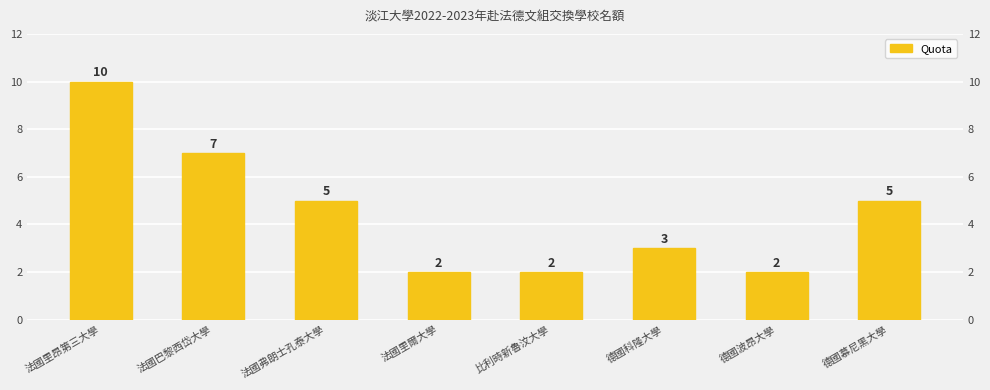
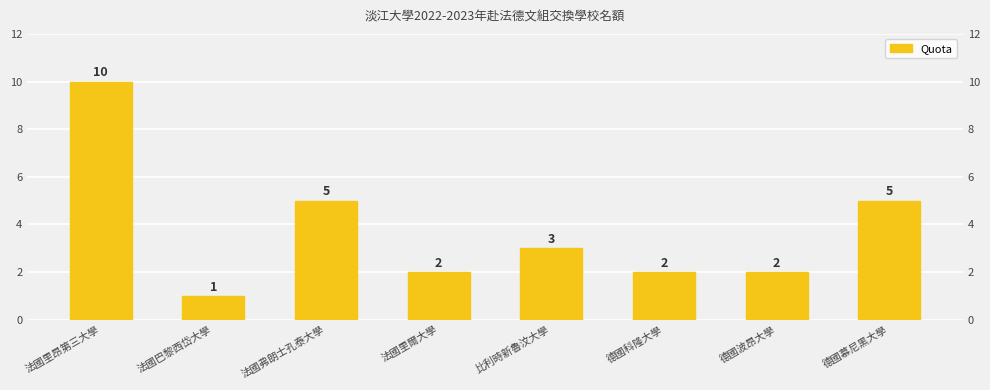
法國巴黎西岱大學: 7 -> 1
比利時新魯汶大學: 2 -> 3
德國科隆大學: 3 -> 2
